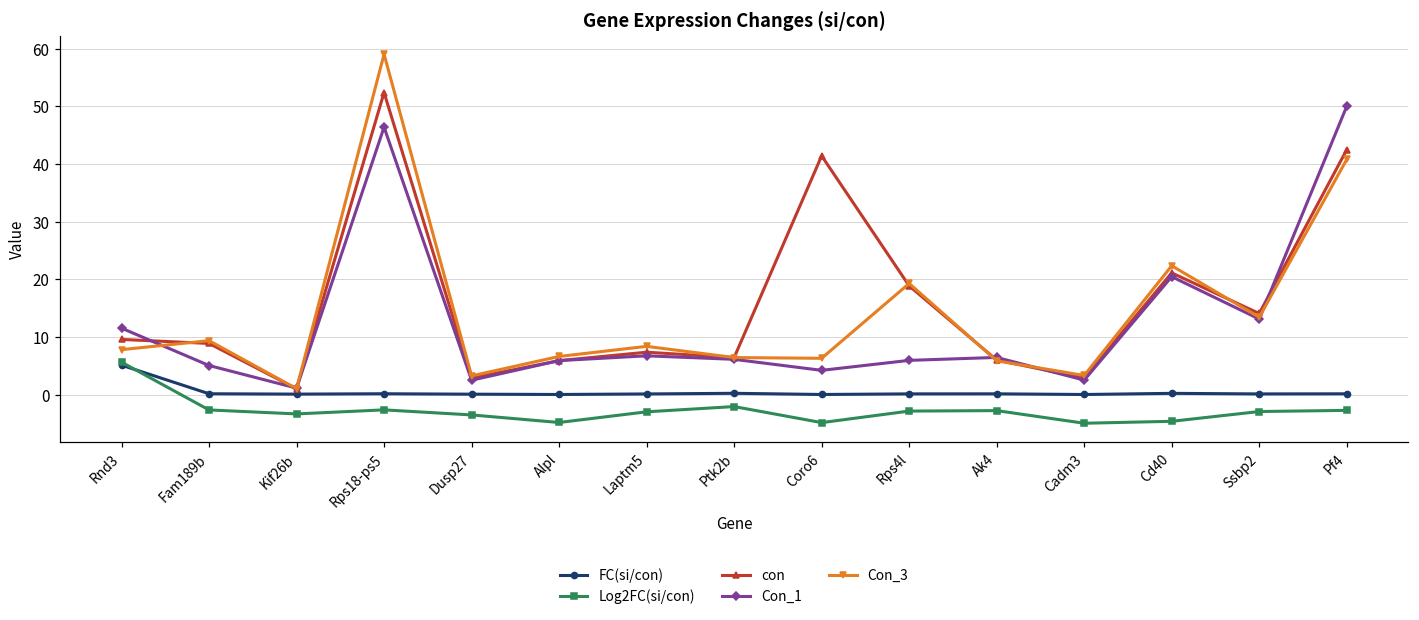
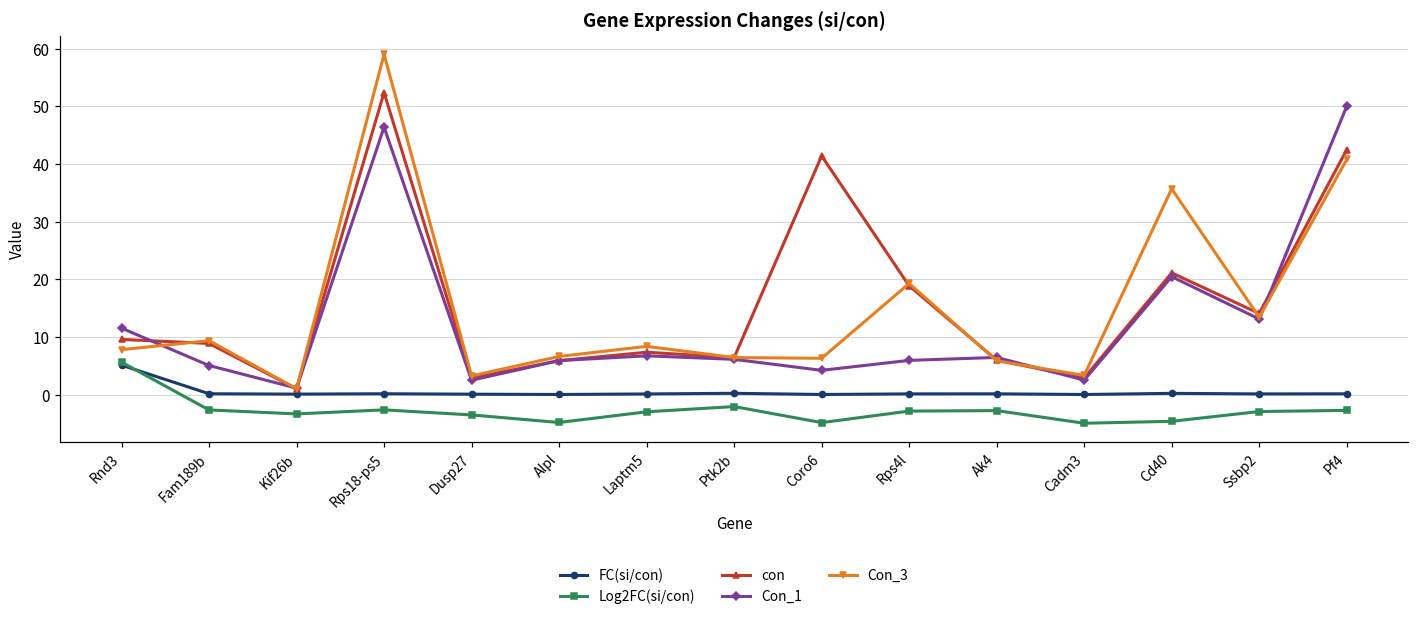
Con_3, Cd40: 22 -> 36
